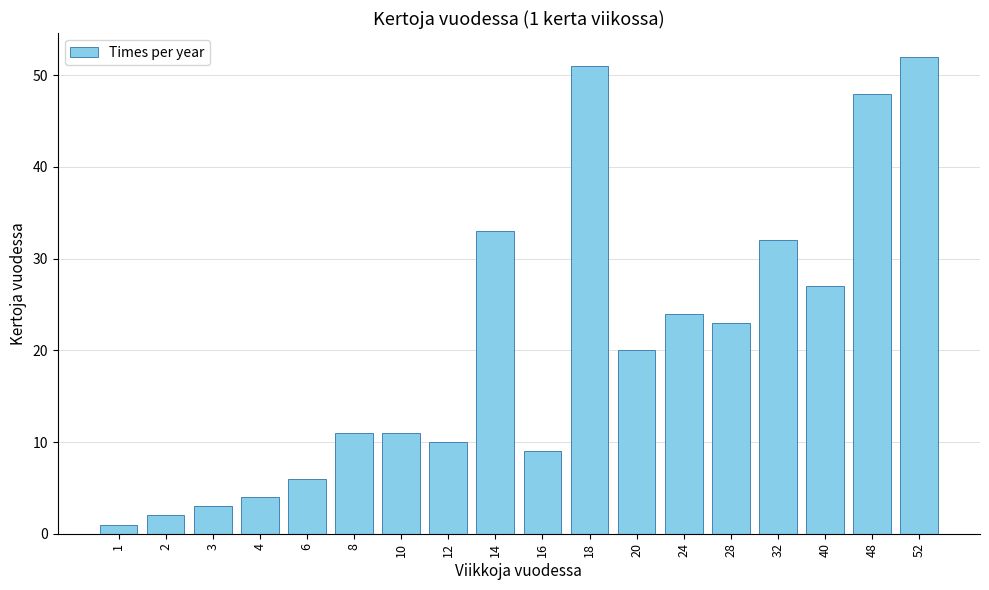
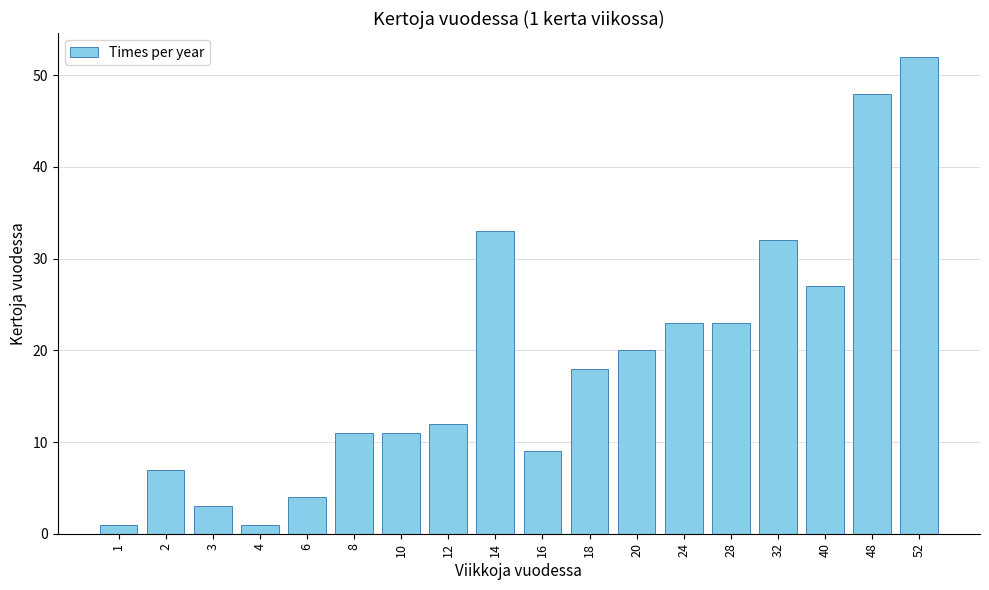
2: 2 -> 7
4: 4 -> 1
6: 6 -> 4
12: 10 -> 12
18: 51 -> 18
24: 24 -> 23
